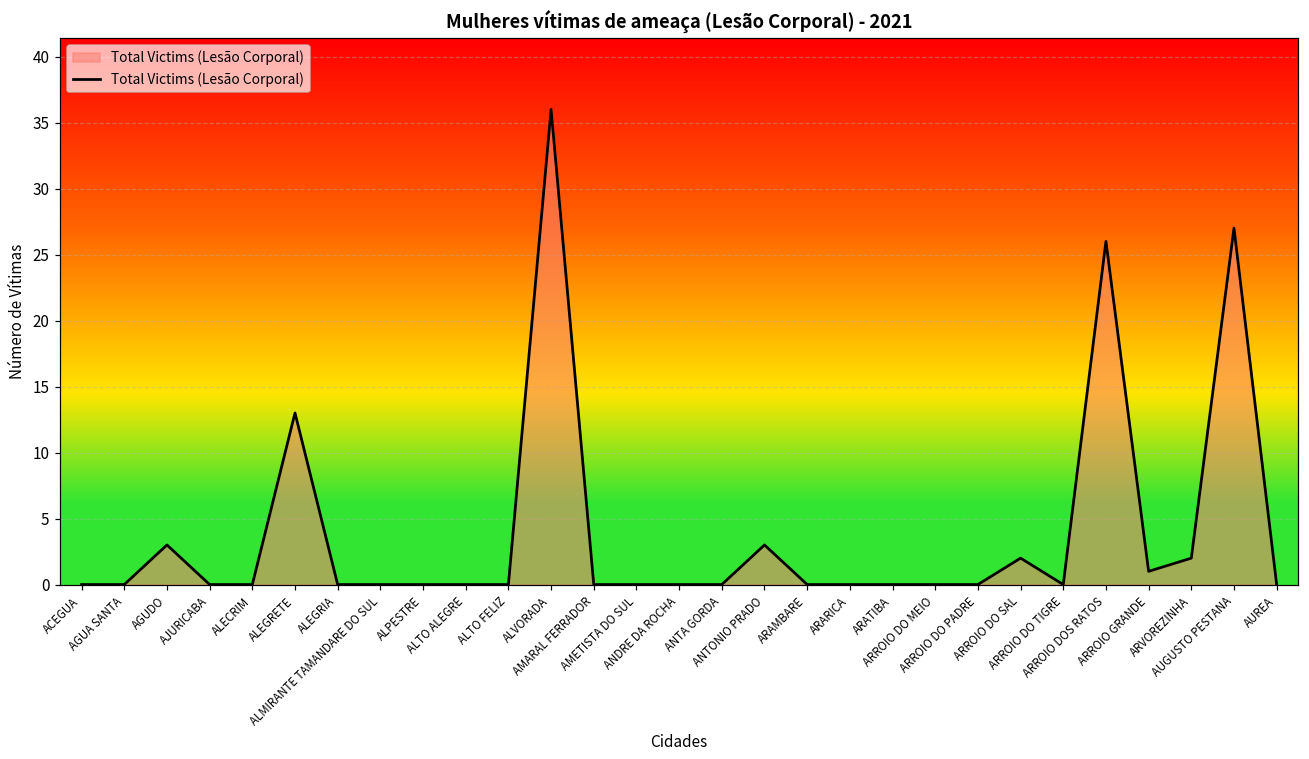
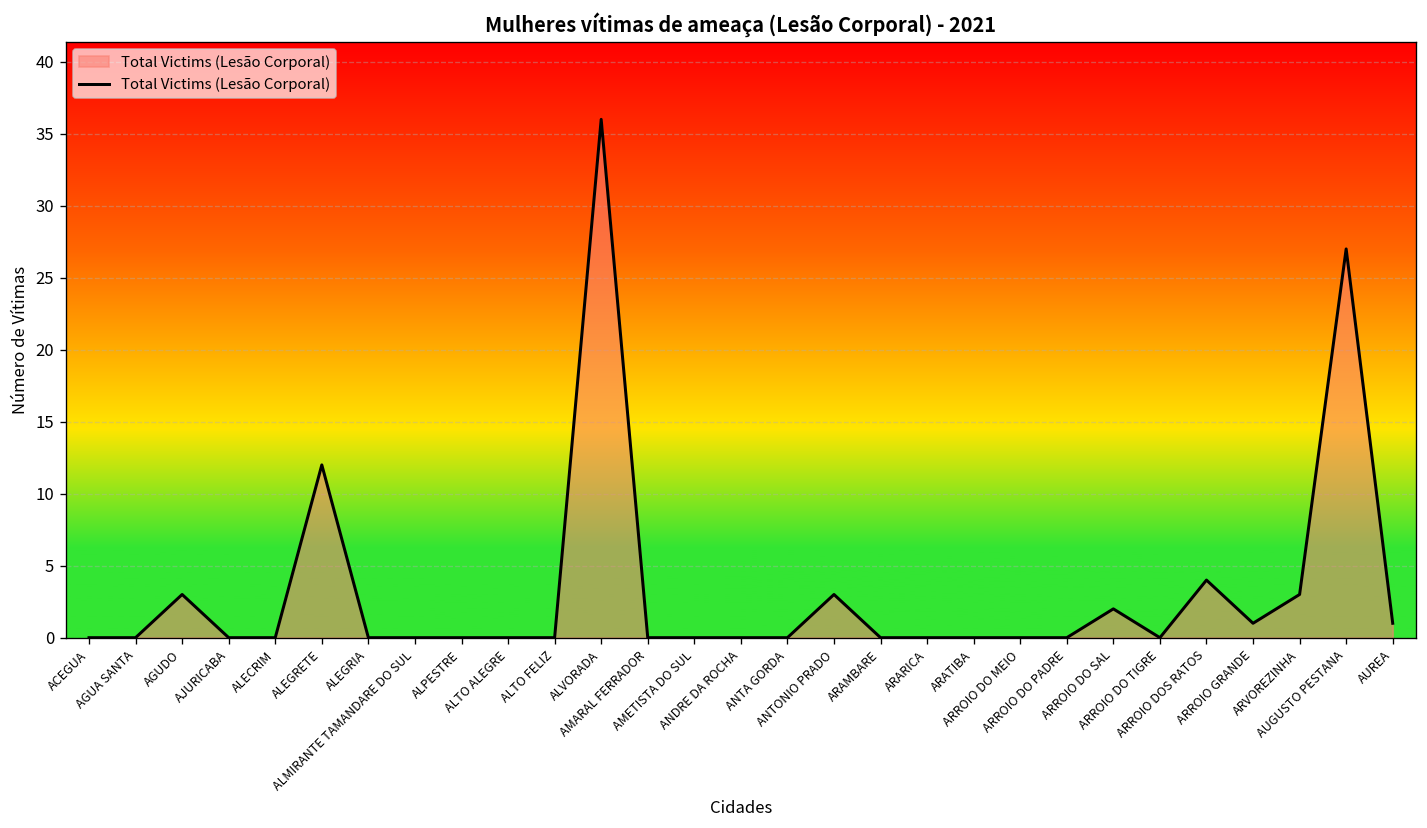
ALEGRETE: 13 -> 12
ARROIO DOS RATOS: 26 -> 4
ARVOREZINHA: 2 -> 3
AUREA: 0 -> 1
